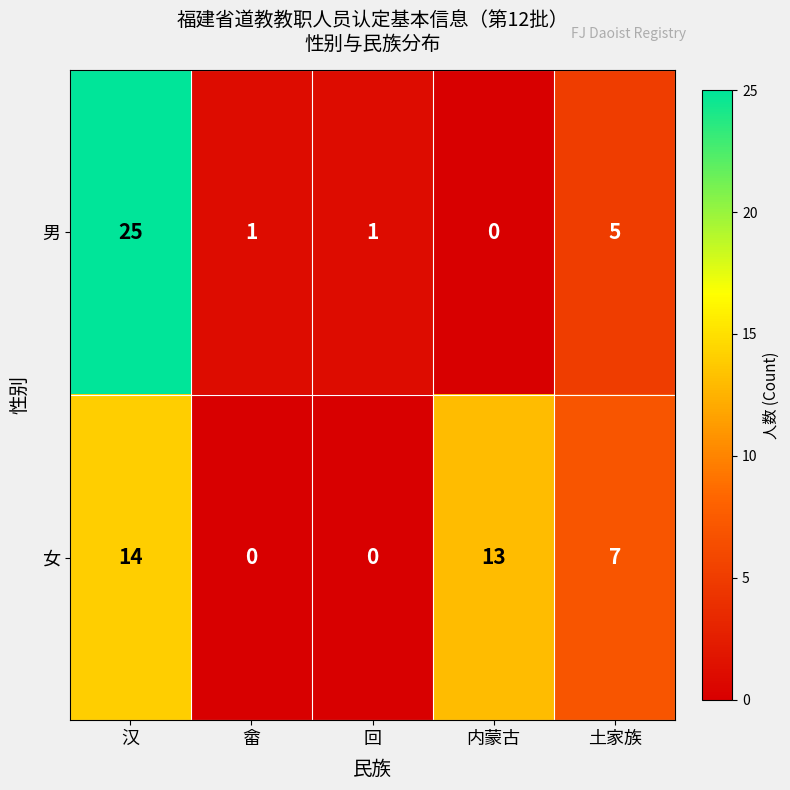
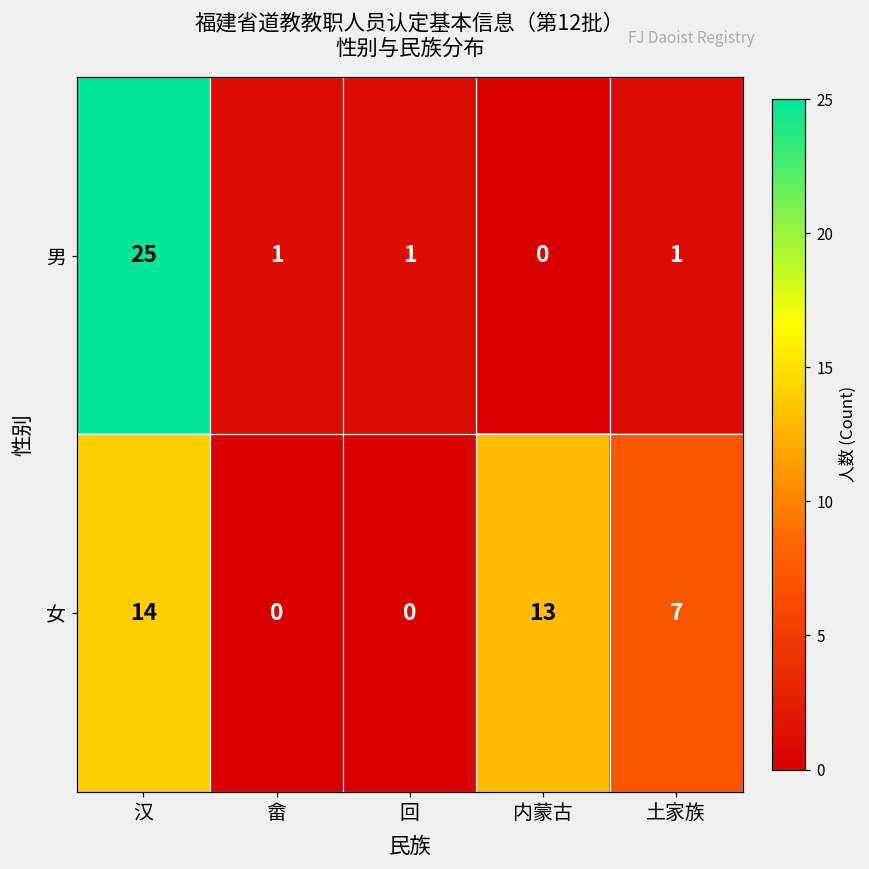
男, 土家族: 5 -> 1
